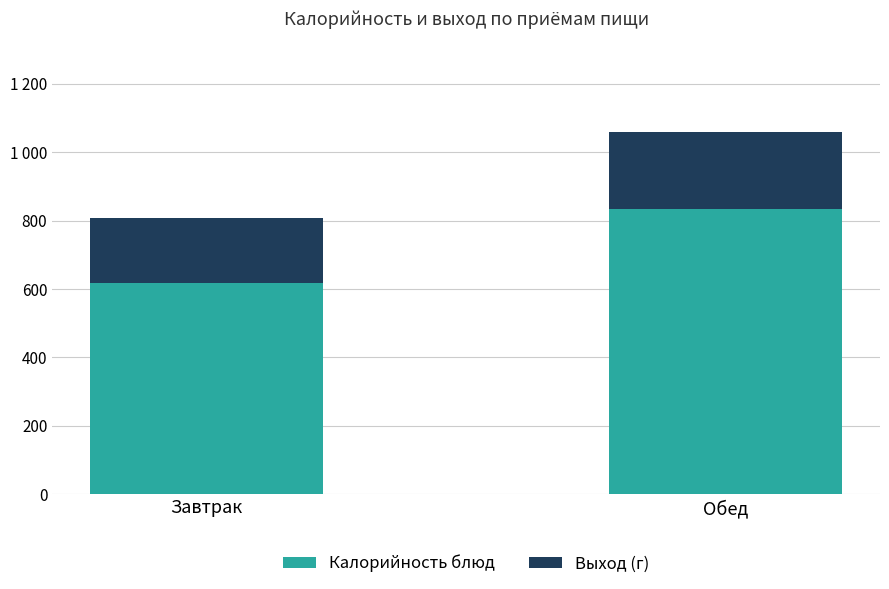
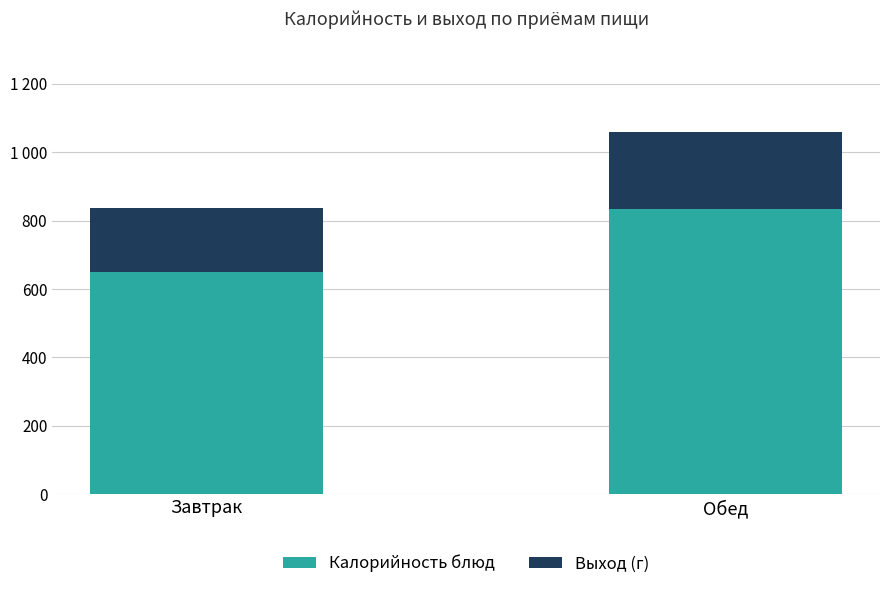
Калорийность блюд, Завтрак: 620 -> 650
